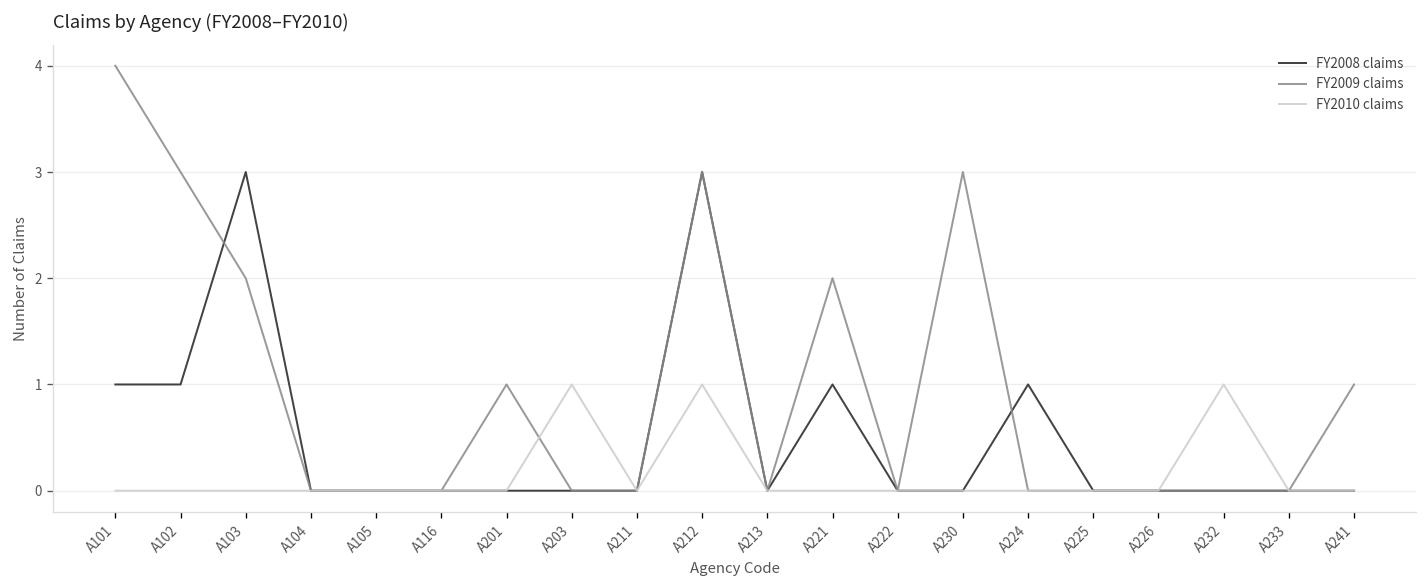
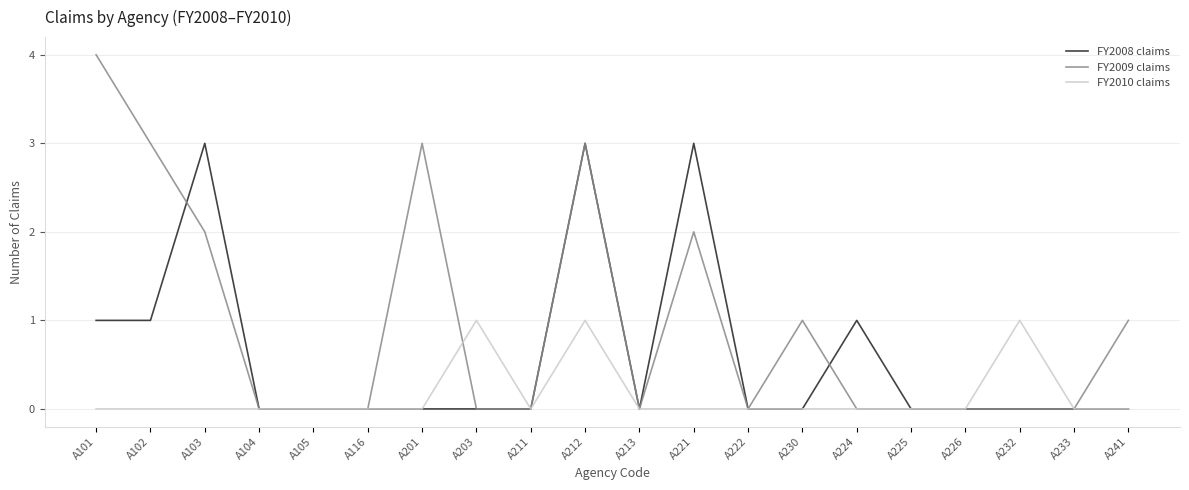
FY2009 claims, A201: 1 -> 3
FY2008 claims, A221: 1 -> 3
FY2009 claims, A230: 3 -> 1
